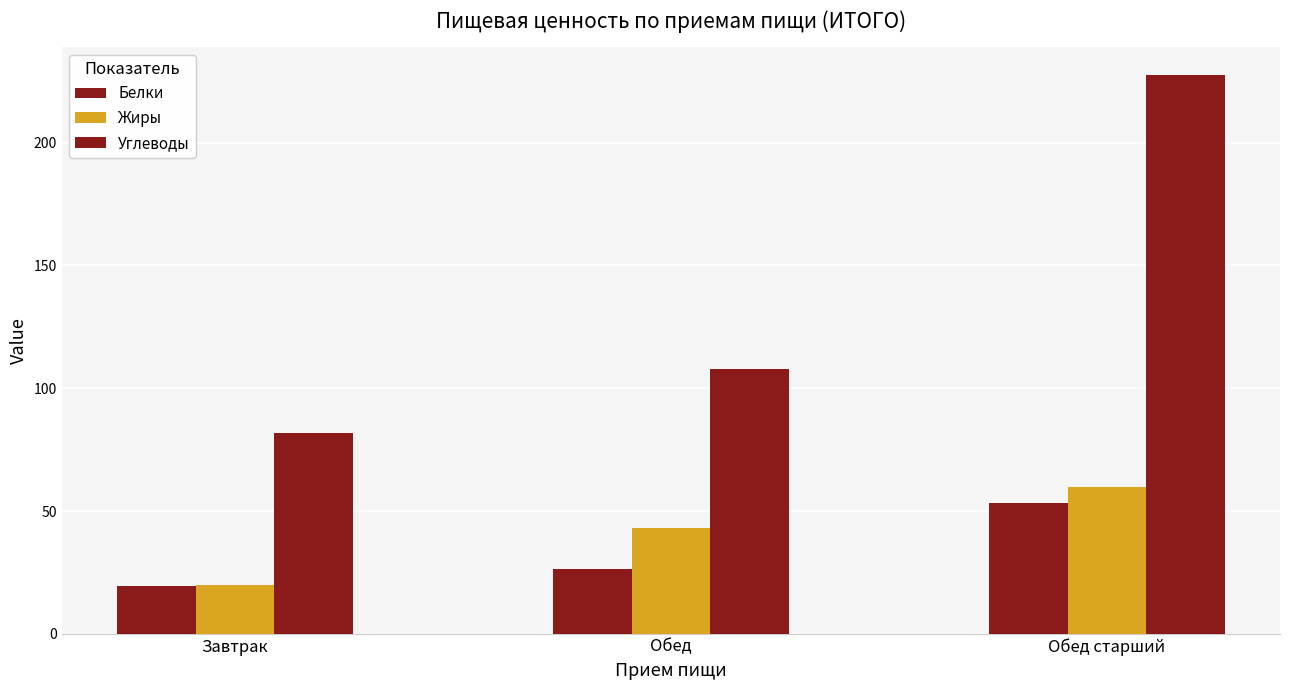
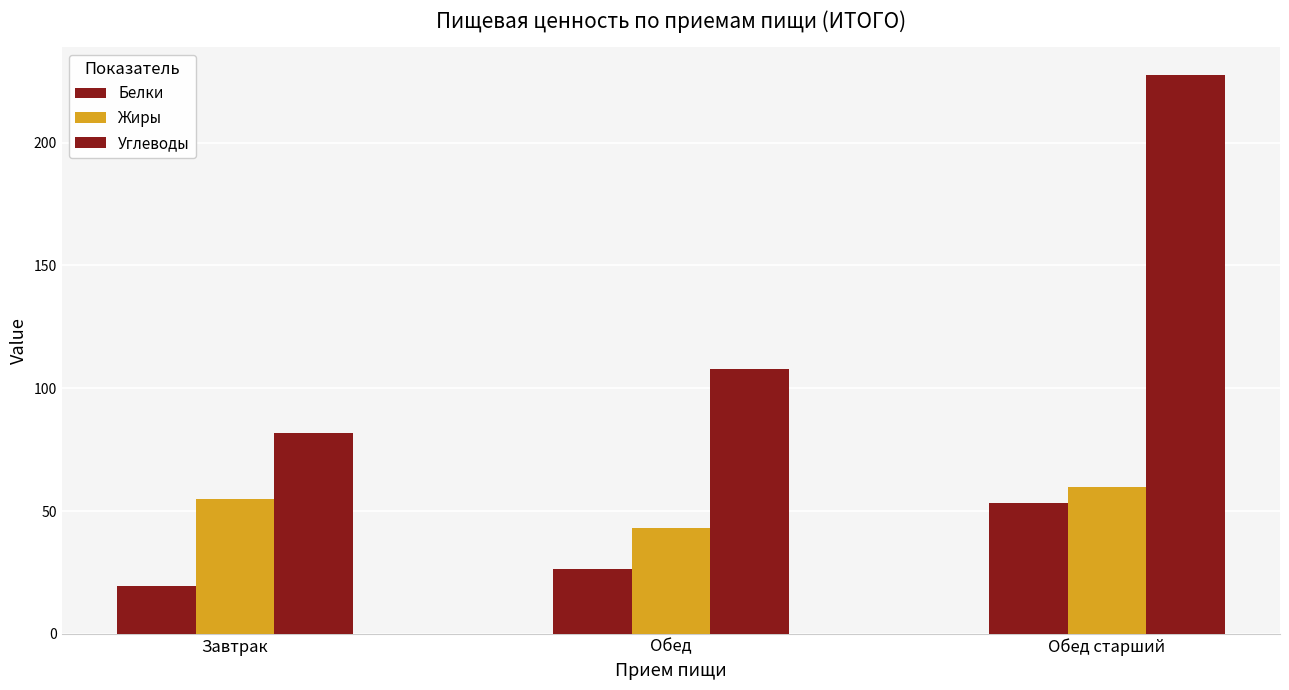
Жиры, Завтрак: 20 -> 55
